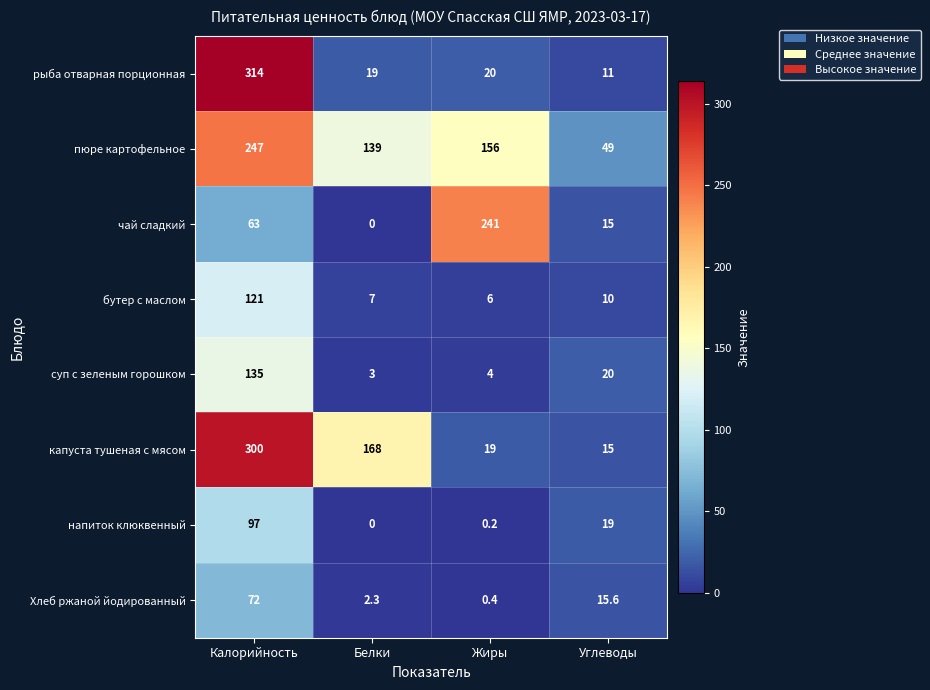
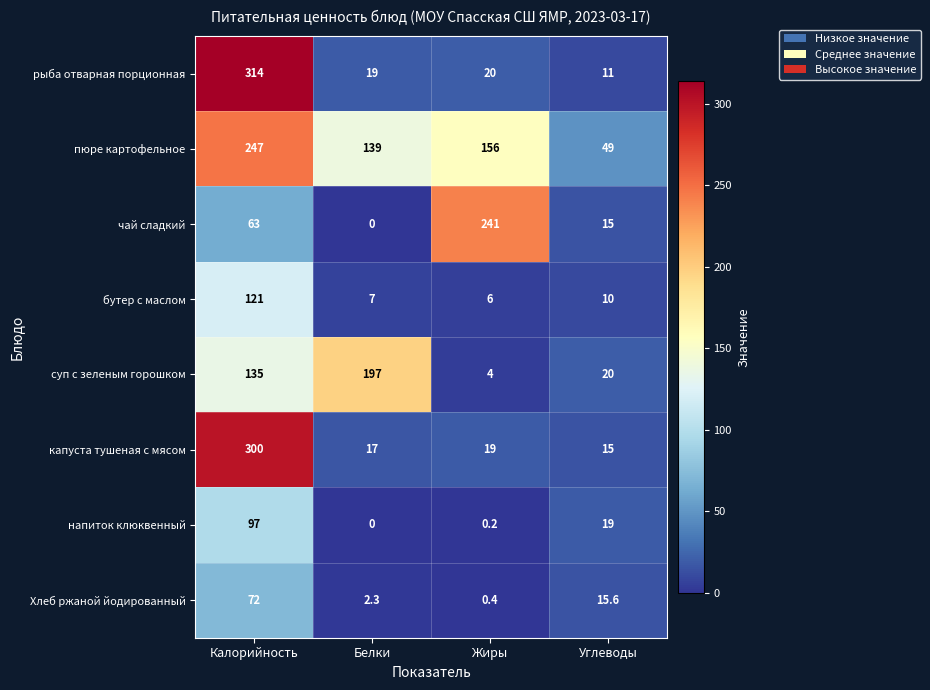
суп с зеленым горошком, Белки: 3 -> 197
капуста тушеная с мясом, Белки: 168 -> 17
